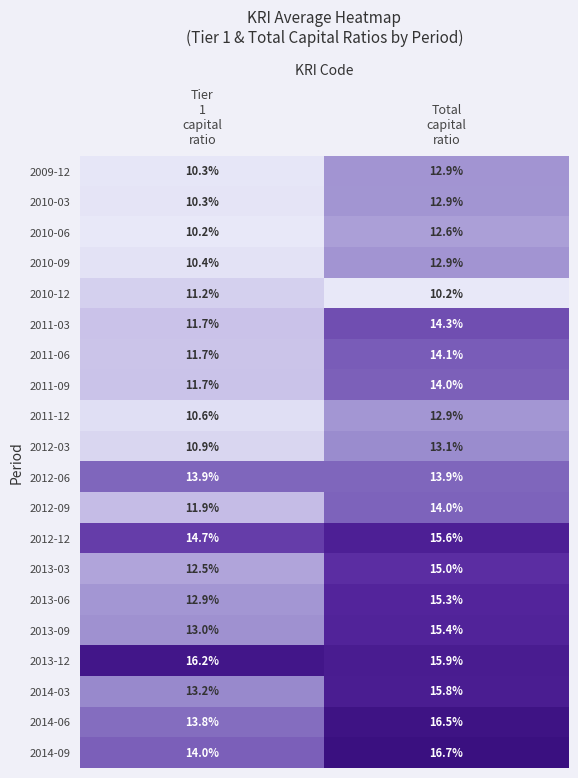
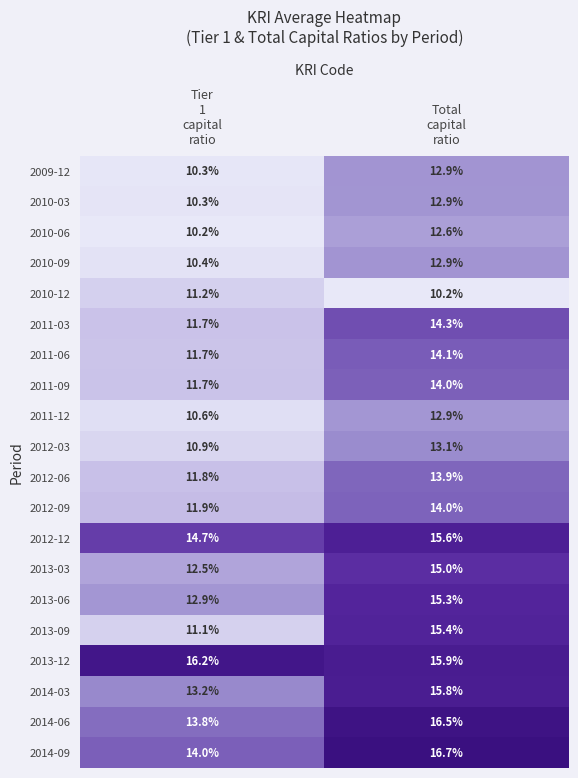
2012-06, Tier 1 capital ratio: 13.9% -> 11.8%
2013-09, Tier 1 capital ratio: 13.0% -> 11.1%
